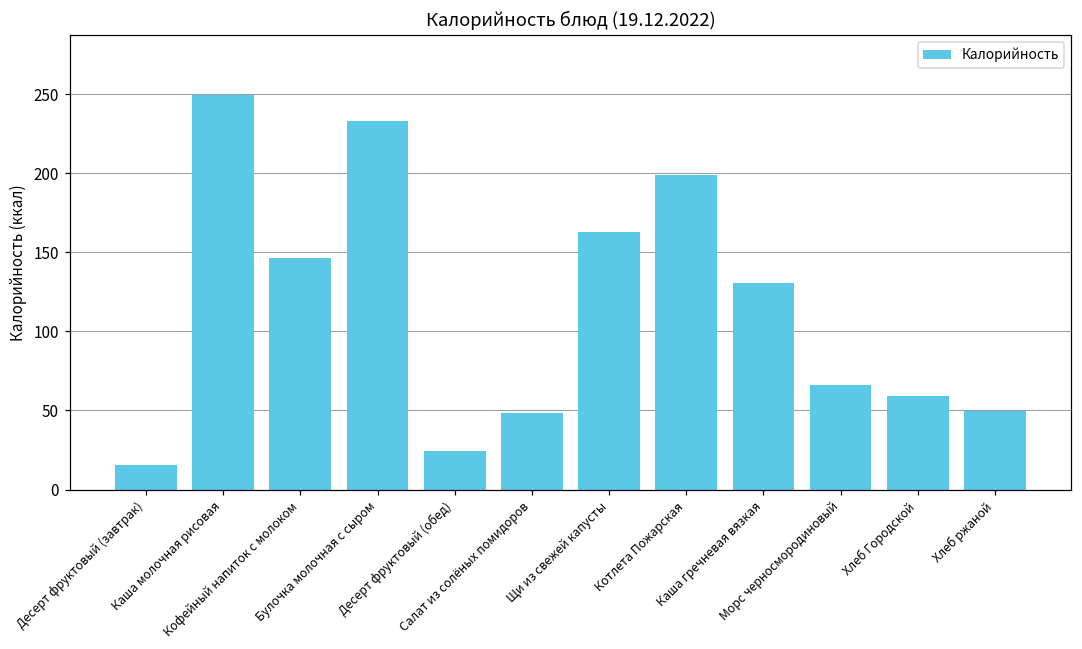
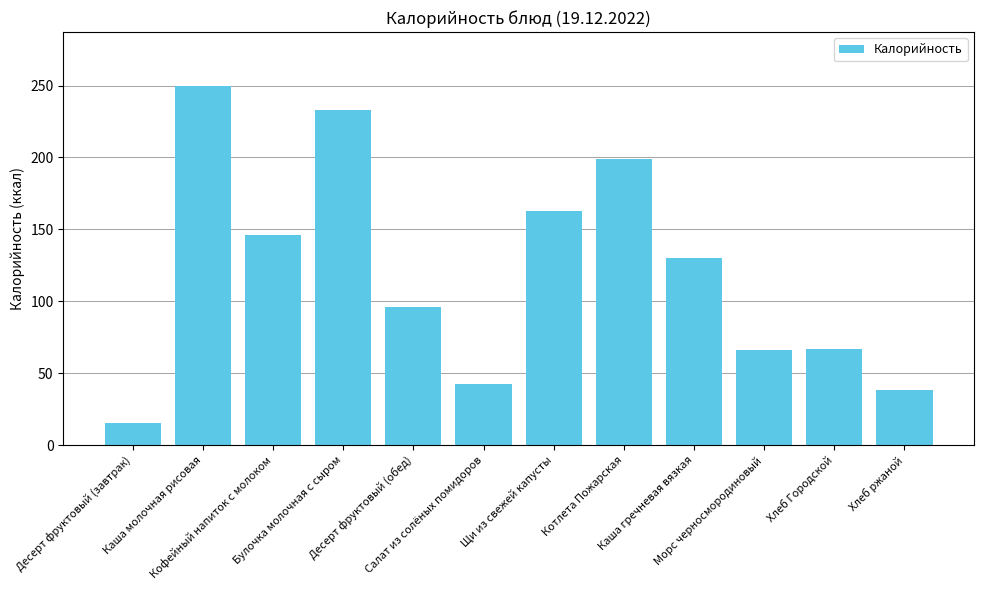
Десерт фруктовый (обед): 25 -> 96
Салат из солёных помидоров: 49 -> 42
Хлеб Городской: 59 -> 67
Хлеб ржаной: 50 -> 38
